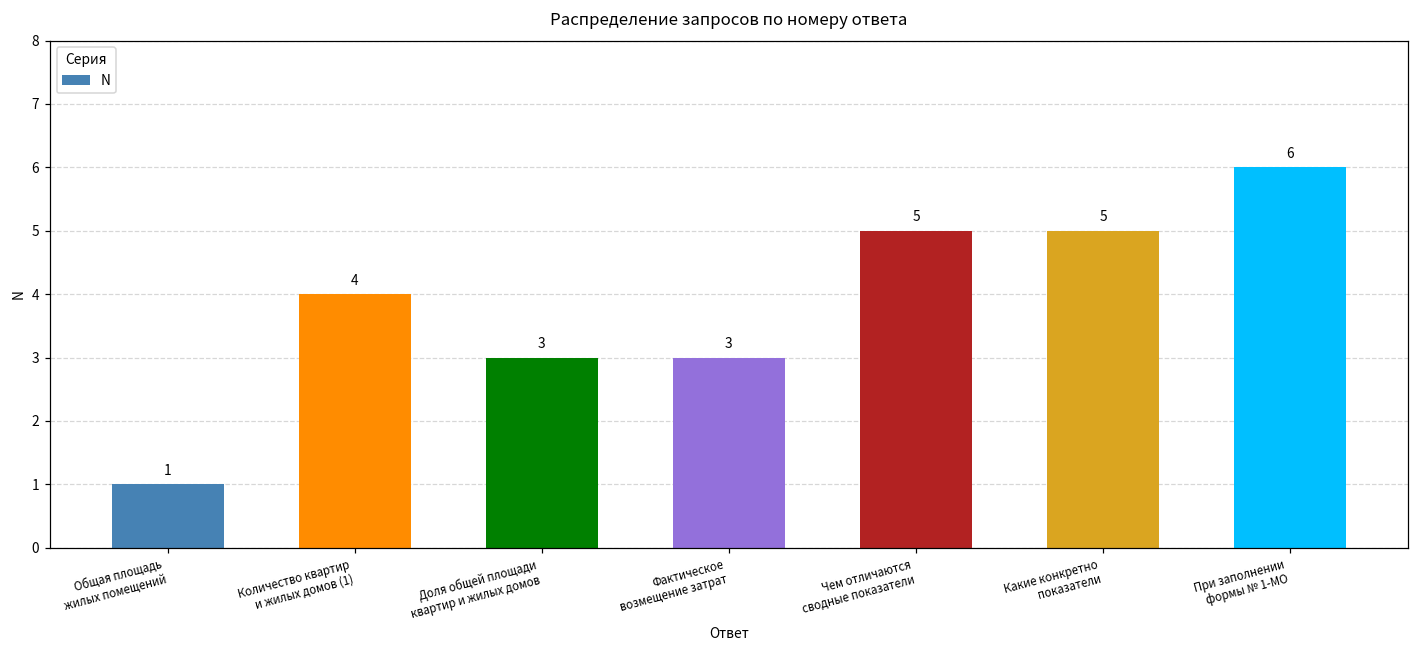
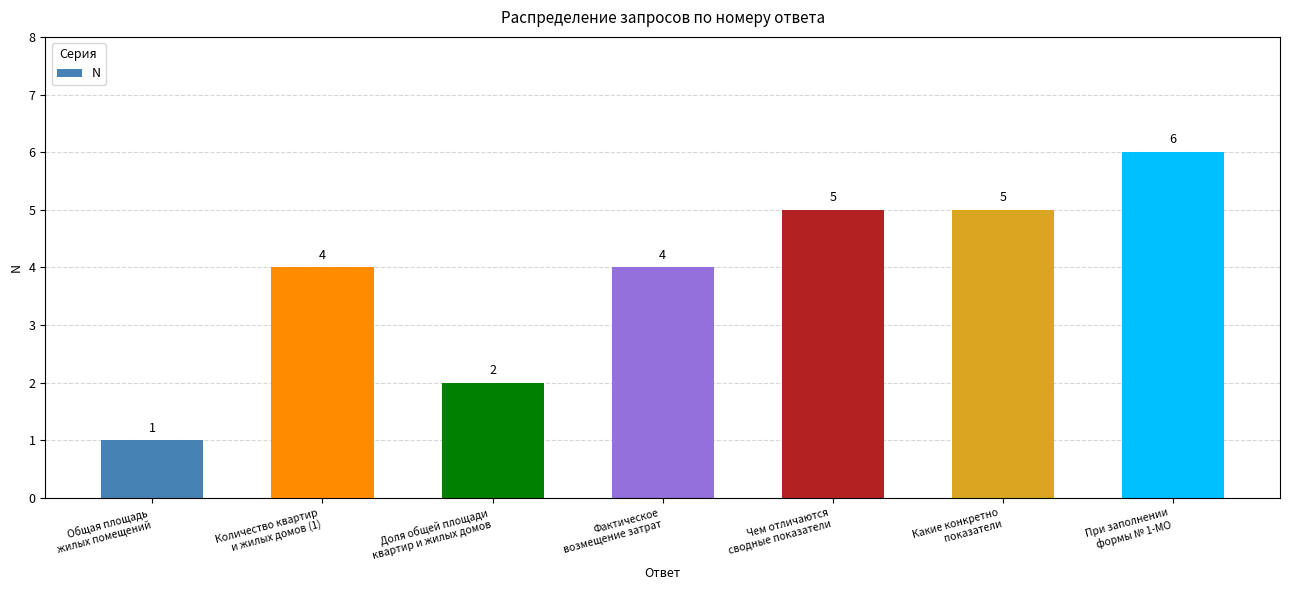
Доля общей площади квартир и жилых домов: 3 -> 2
Фактическое возмещение затрат: 3 -> 4
